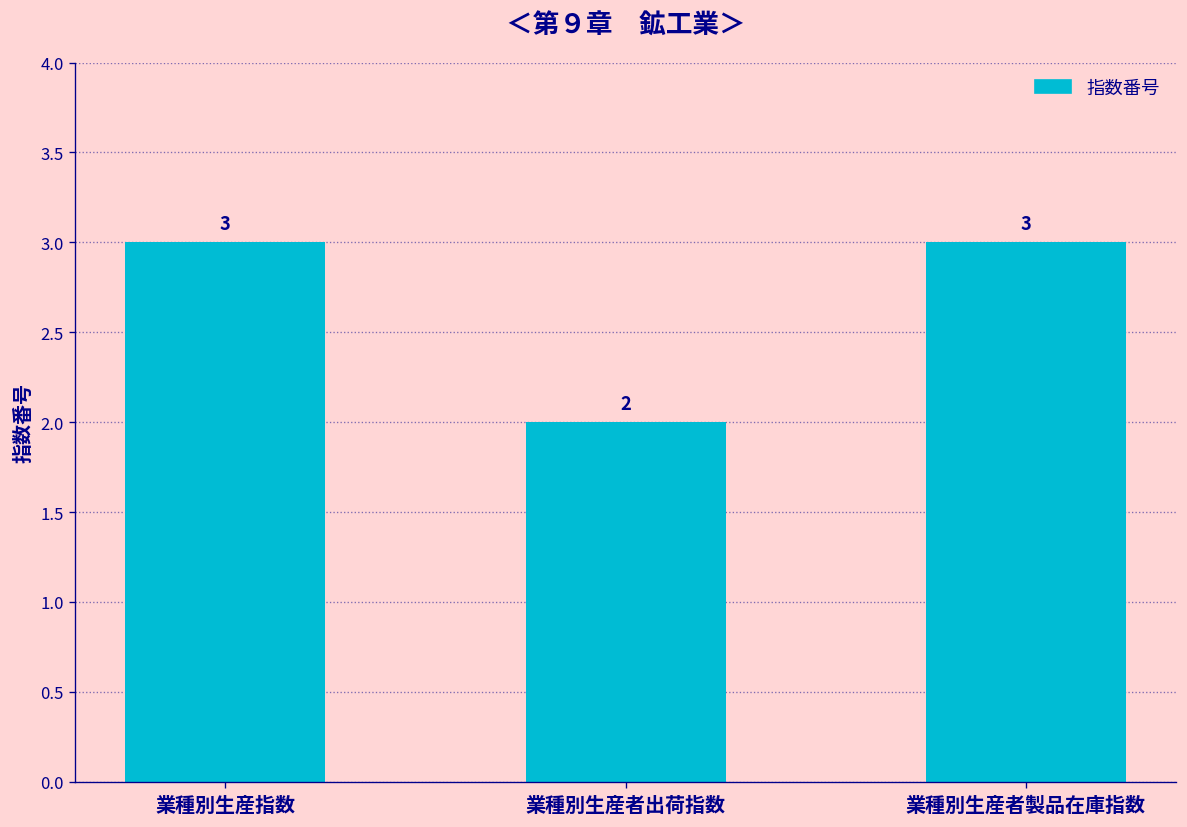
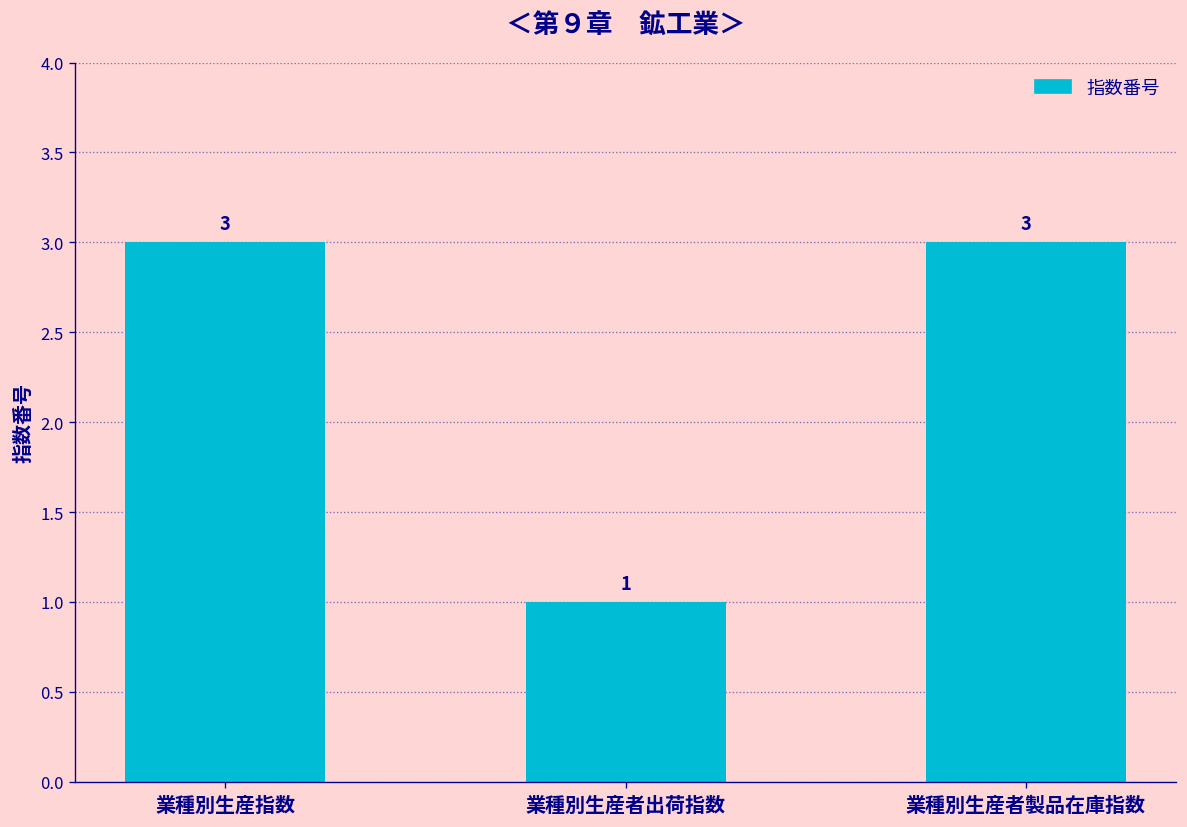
業種別生産者出荷指数: 2 -> 1
